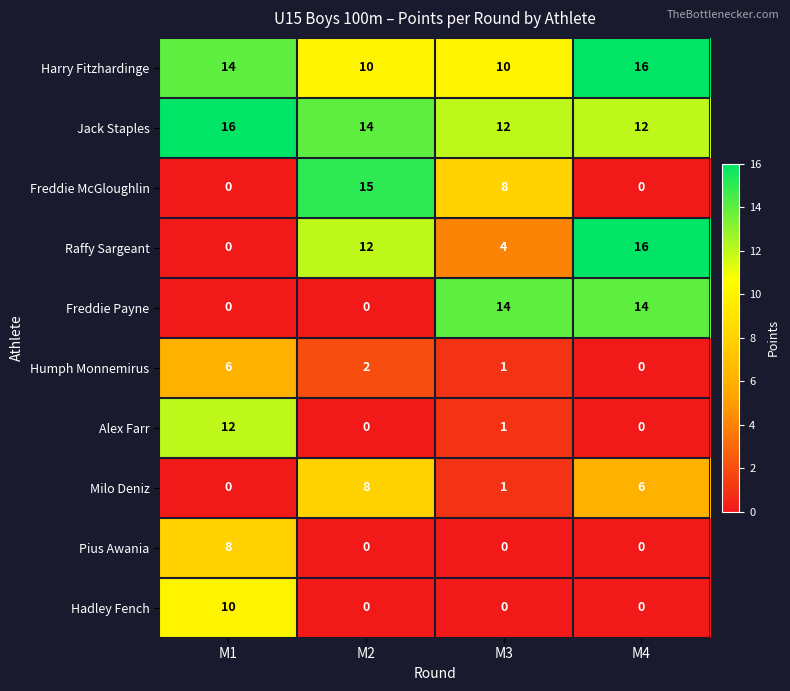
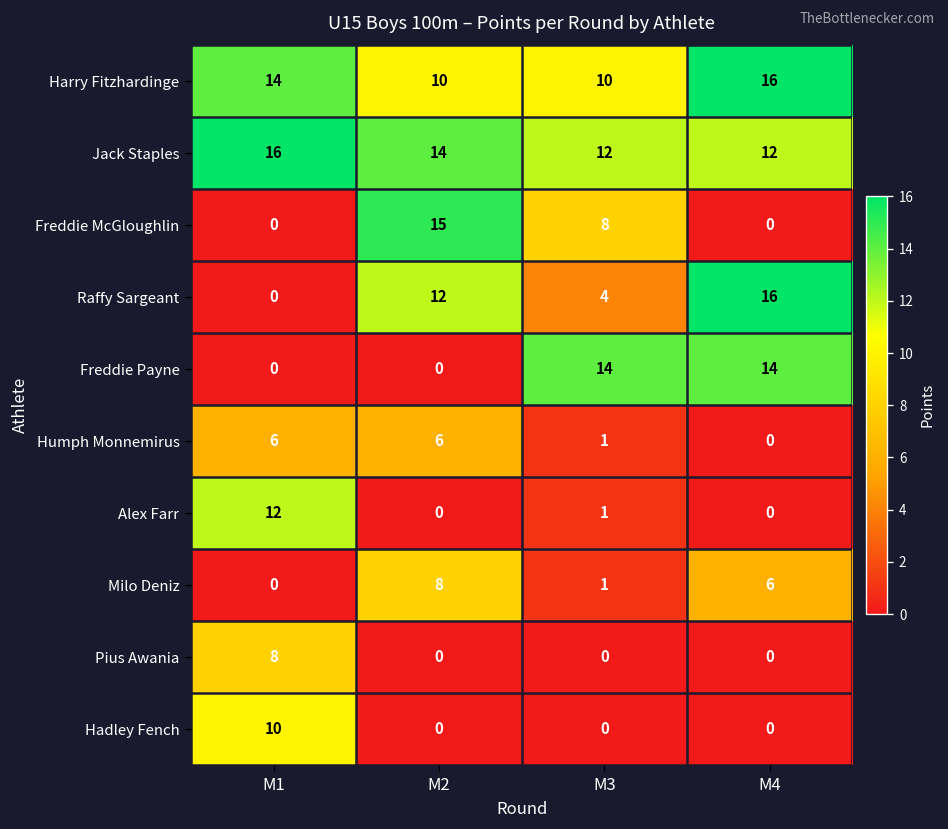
Humph Monnemirus, M2: 2 -> 6
